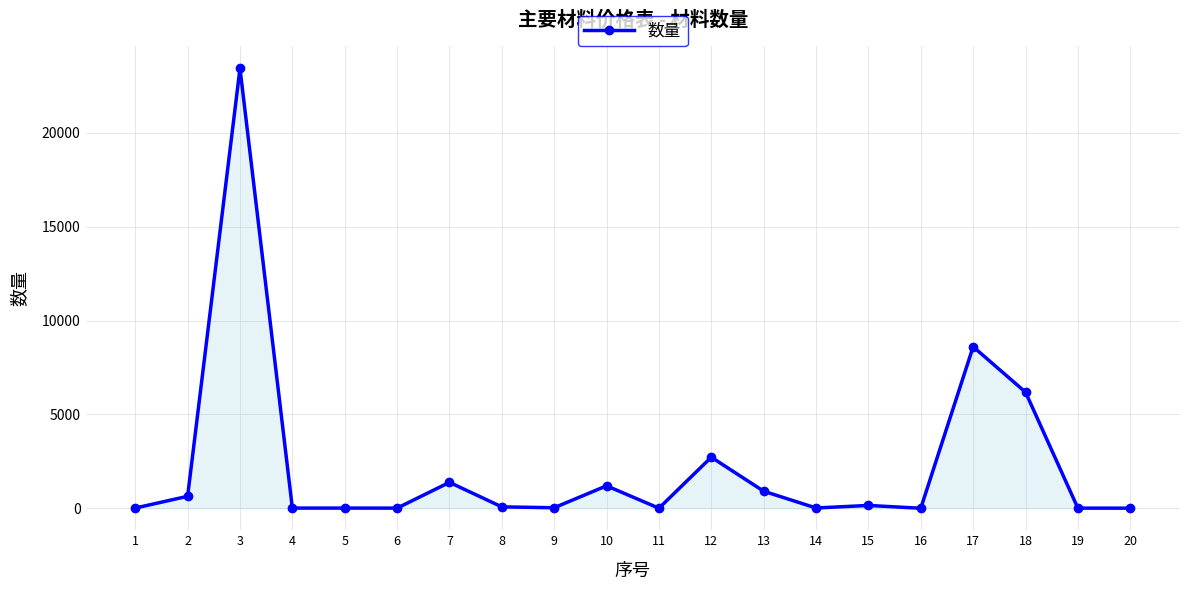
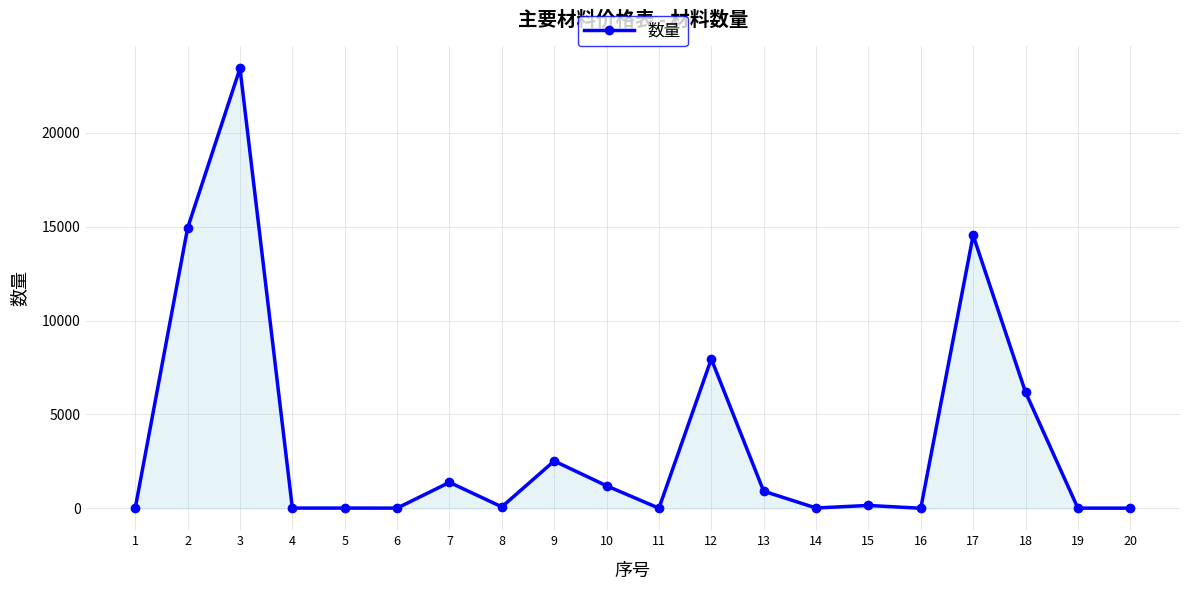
2: 600 -> 14900
9: 0 -> 2500
12: 2700 -> 8000
17: 8600 -> 14500
